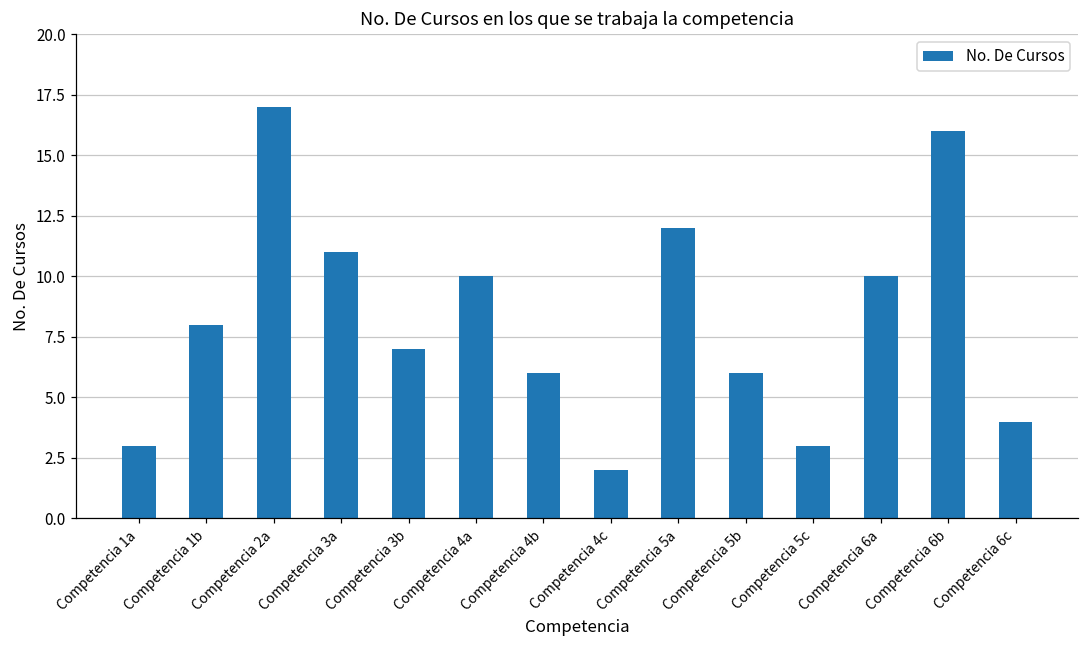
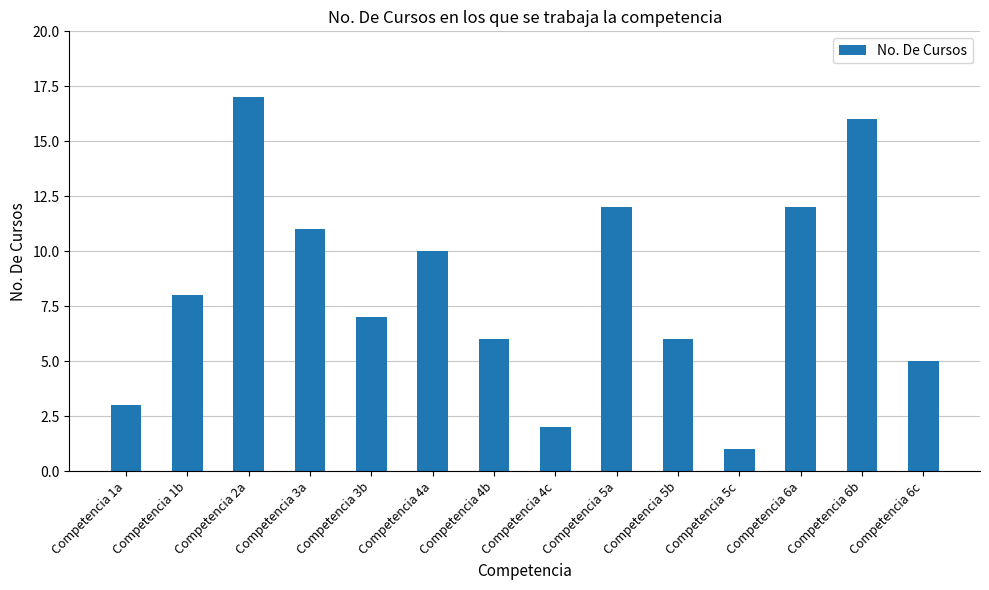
Competencia 5c: 3 -> 1
Competencia 6a: 10 -> 12
Competencia 6c: 4 -> 5
